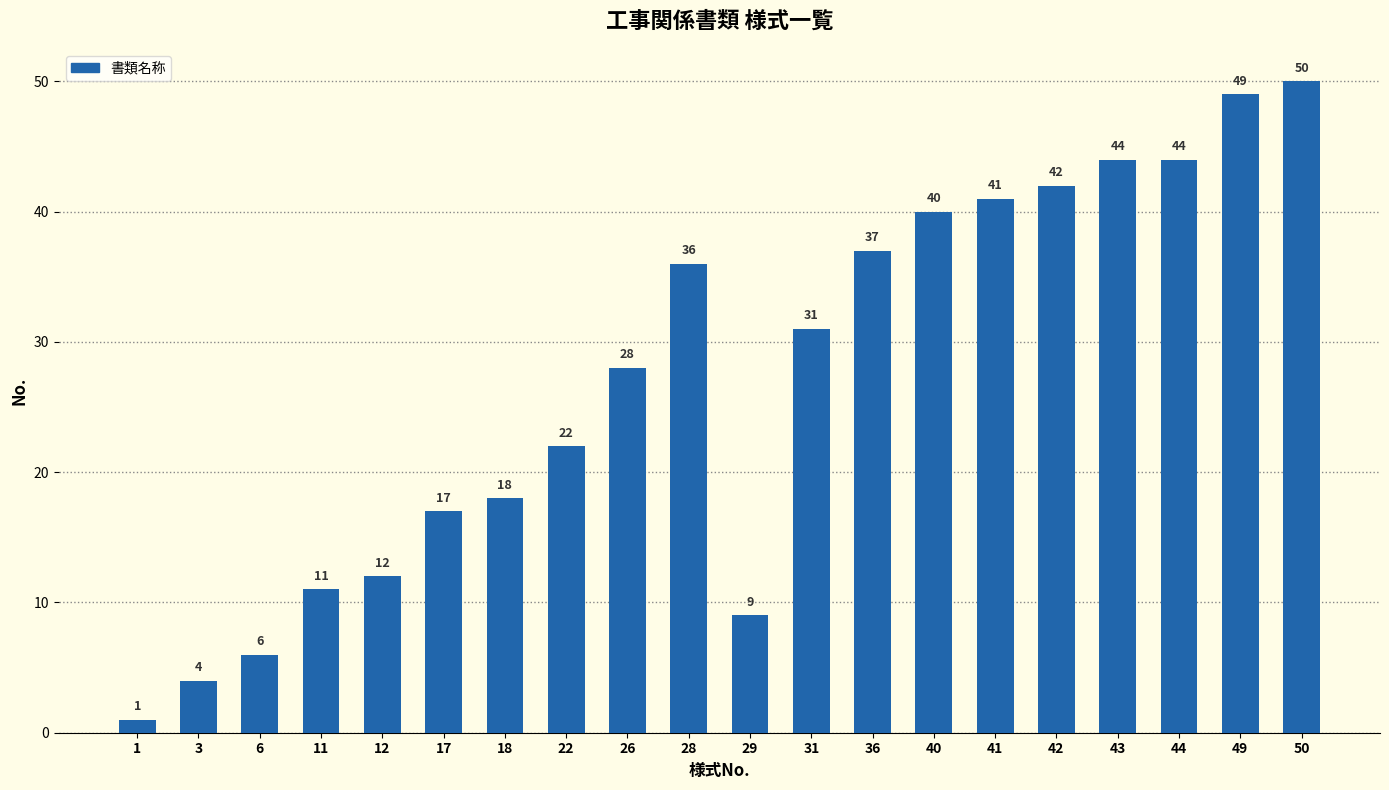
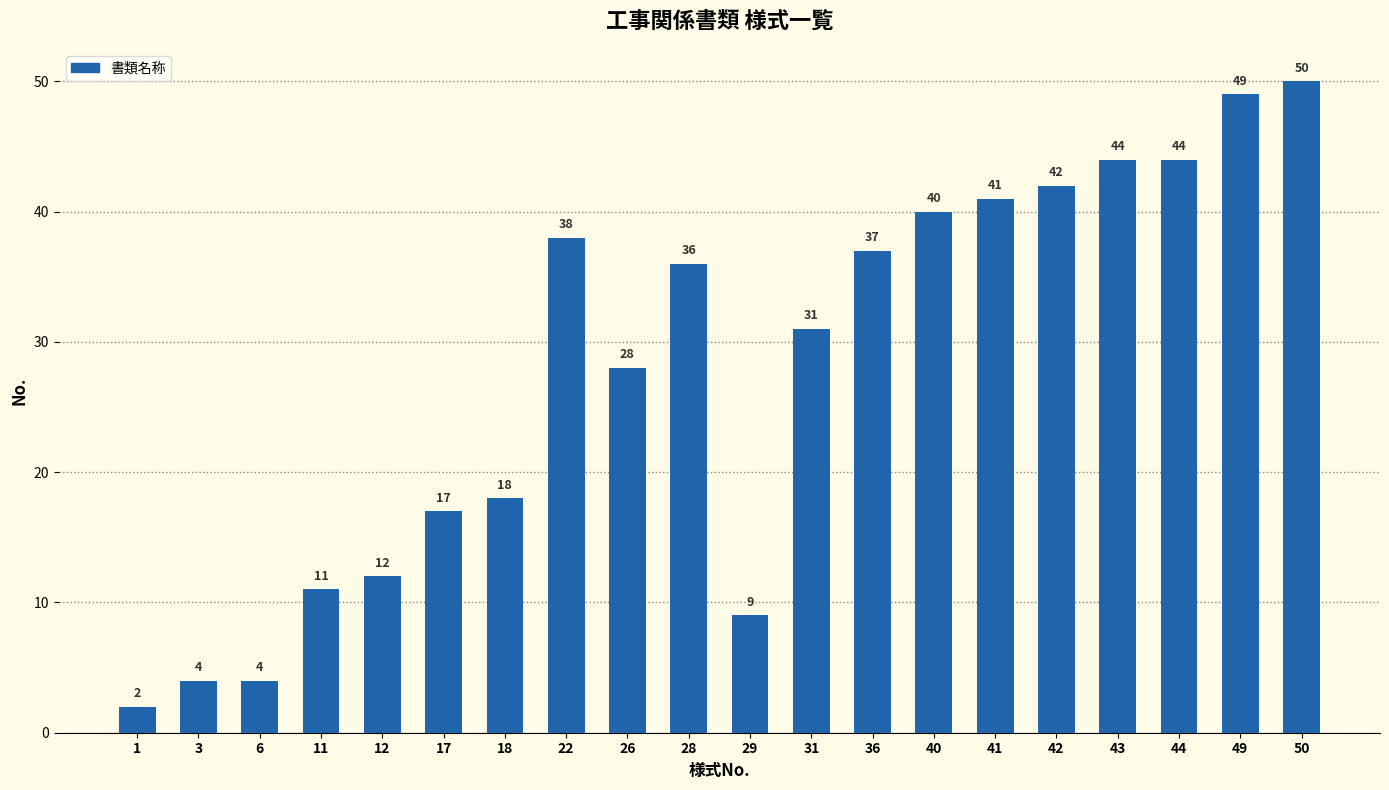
1: 1 -> 2
6: 6 -> 4
22: 22 -> 38
